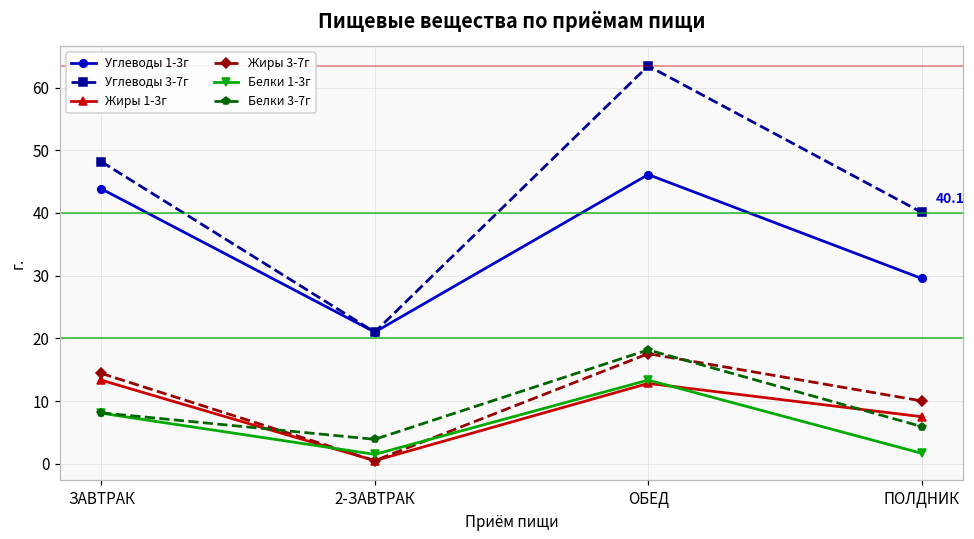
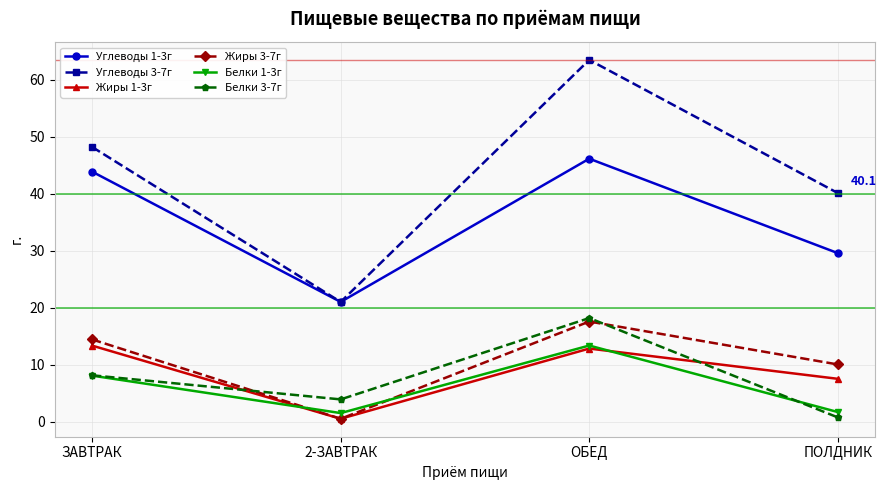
Белки 3-7г, ПОЛДНИК: 6 -> 1
